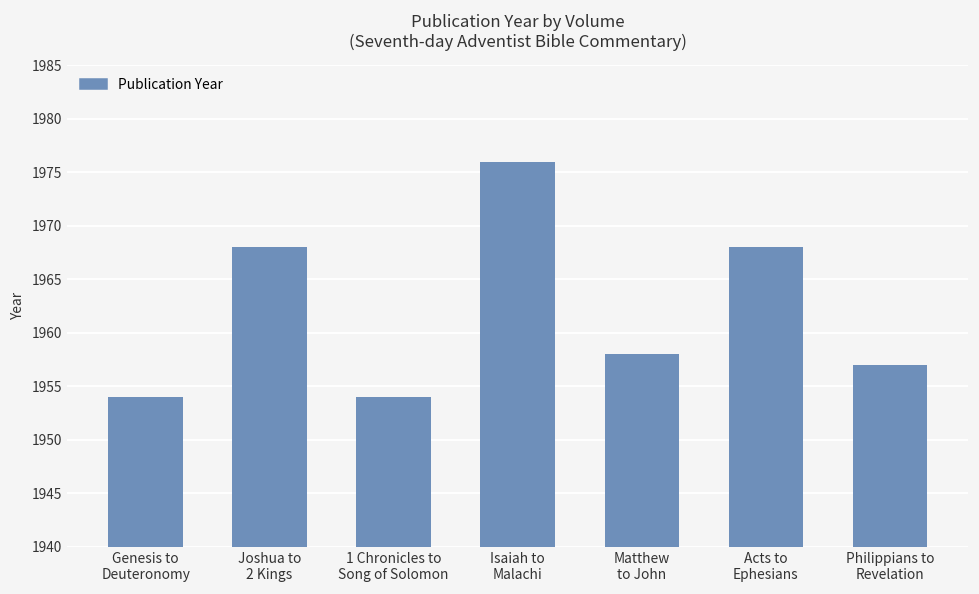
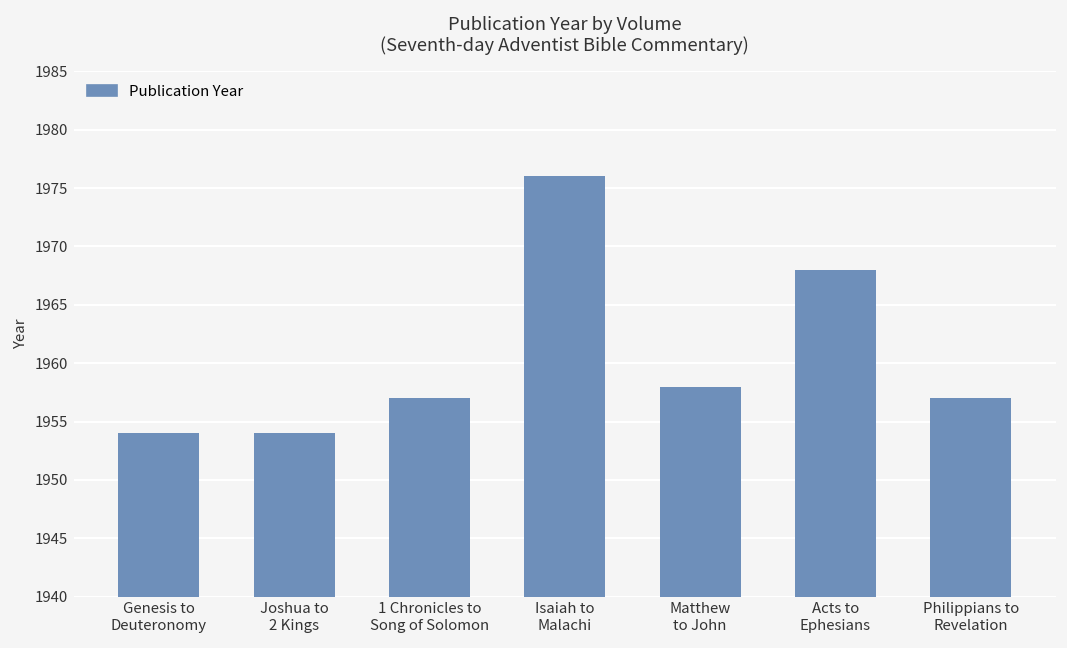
Joshua to 2 Kings: 1968 -> 1954
1 Chronicles to Song of Solomon: 1954 -> 1957
